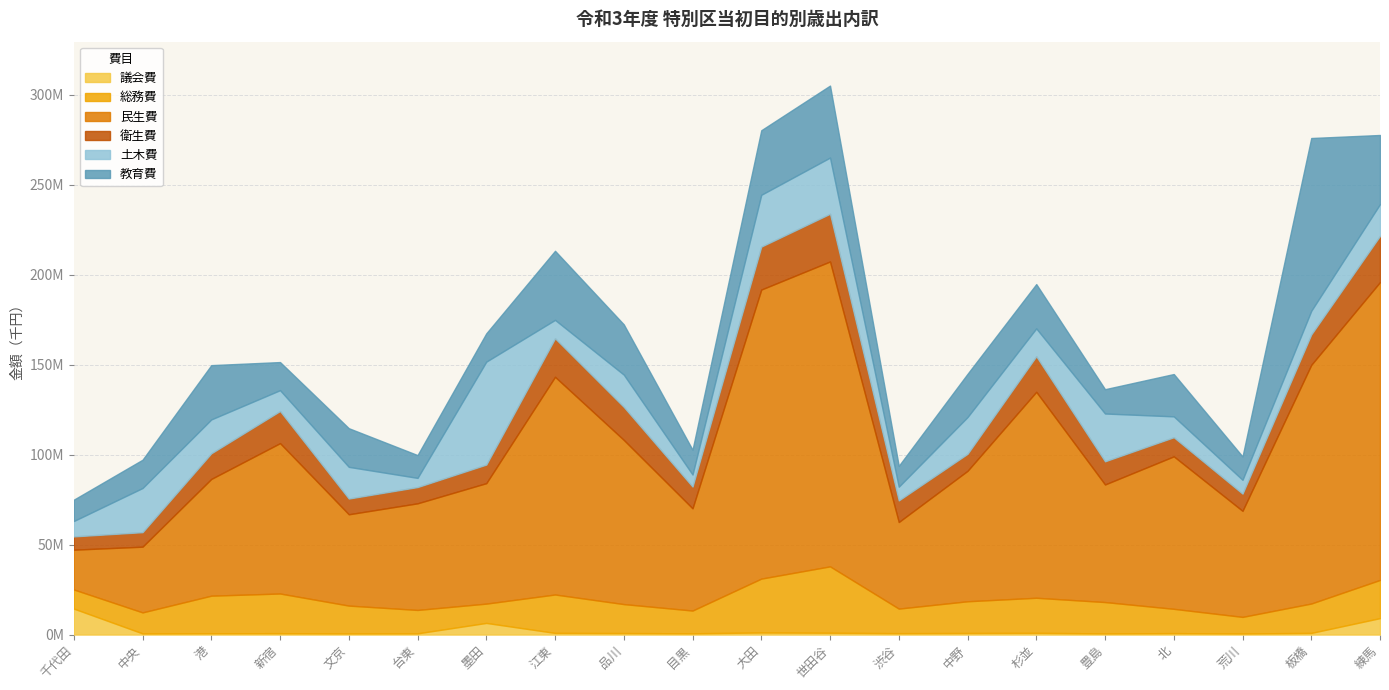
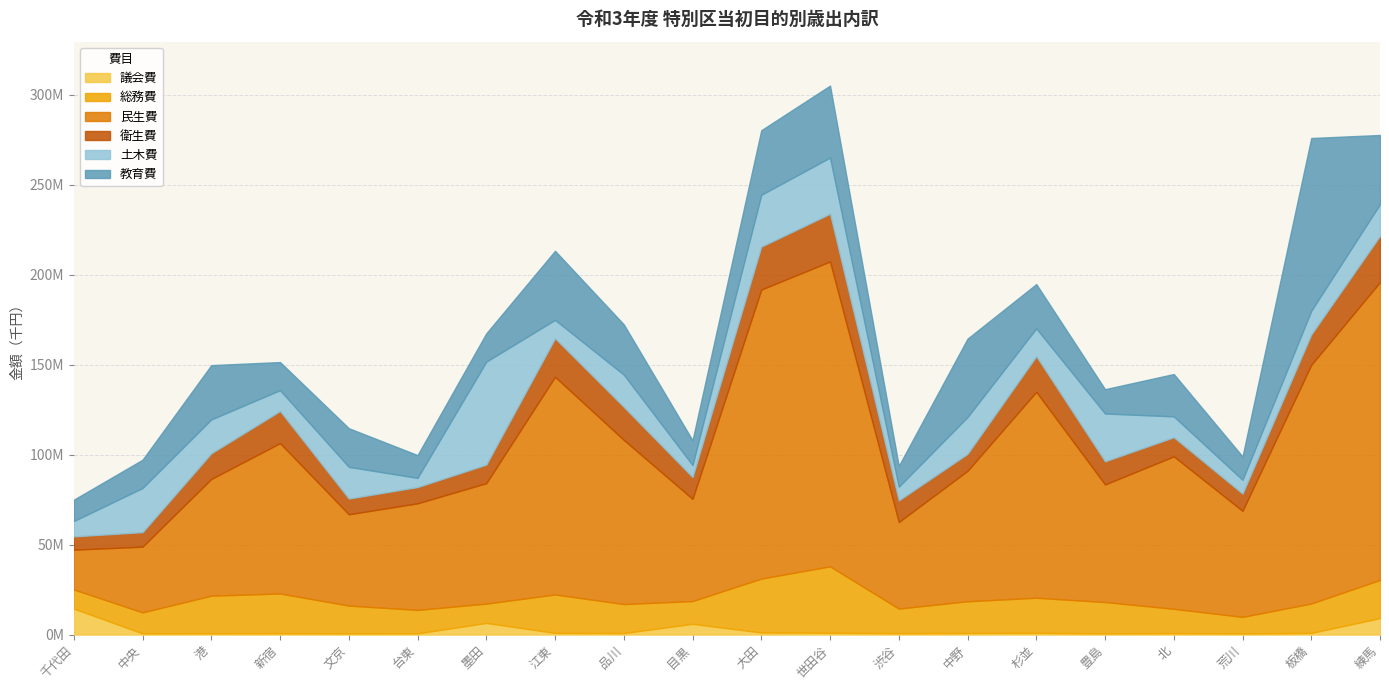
議会費, 目黒: 1000000 -> 6000000
教育費, 中野: 24000000 -> 44000000
